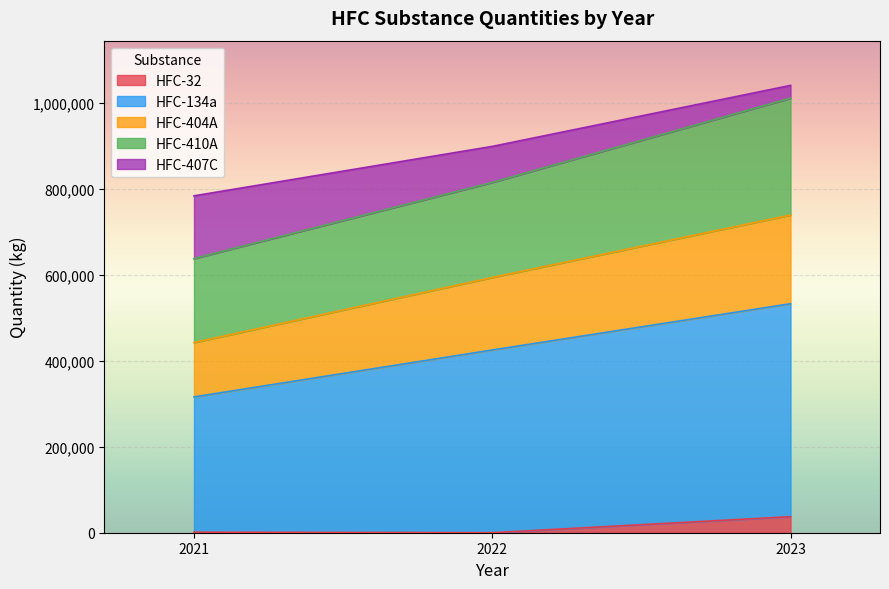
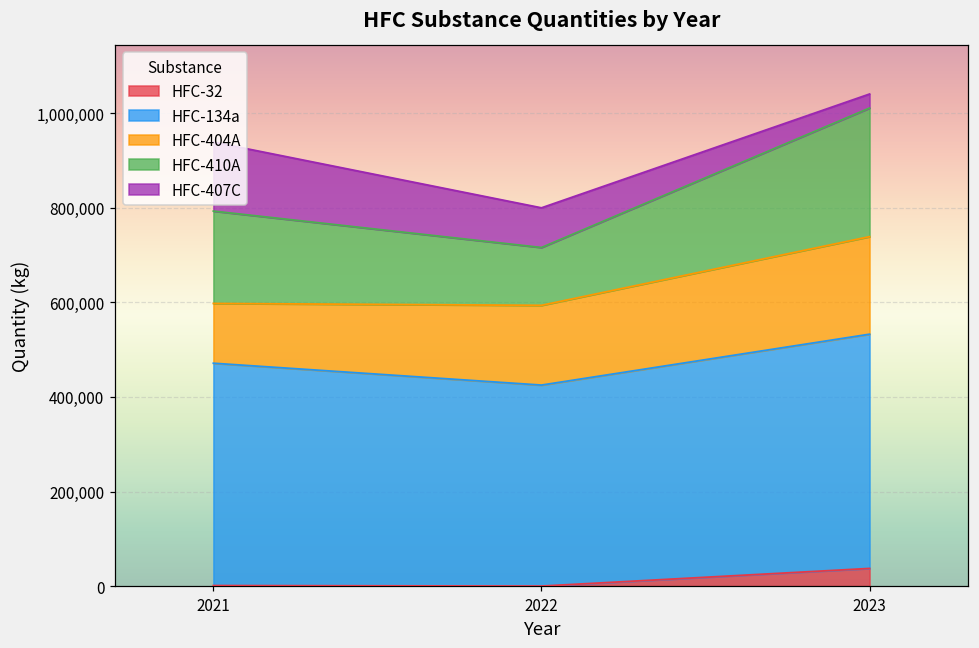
HFC-134a, 2021: 310,000 -> 470,000
HFC-410A, 2022: 220,000 -> 120,000
